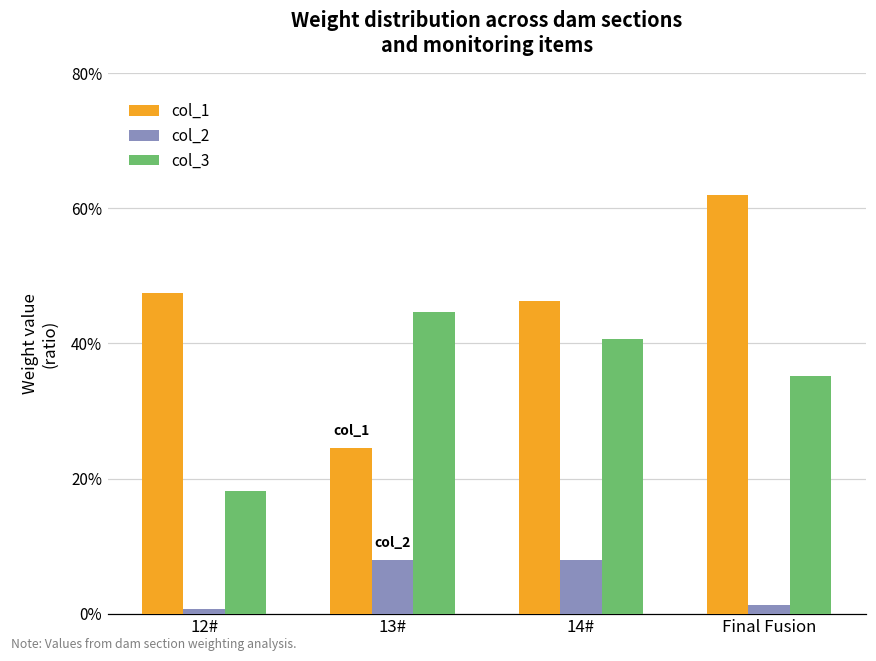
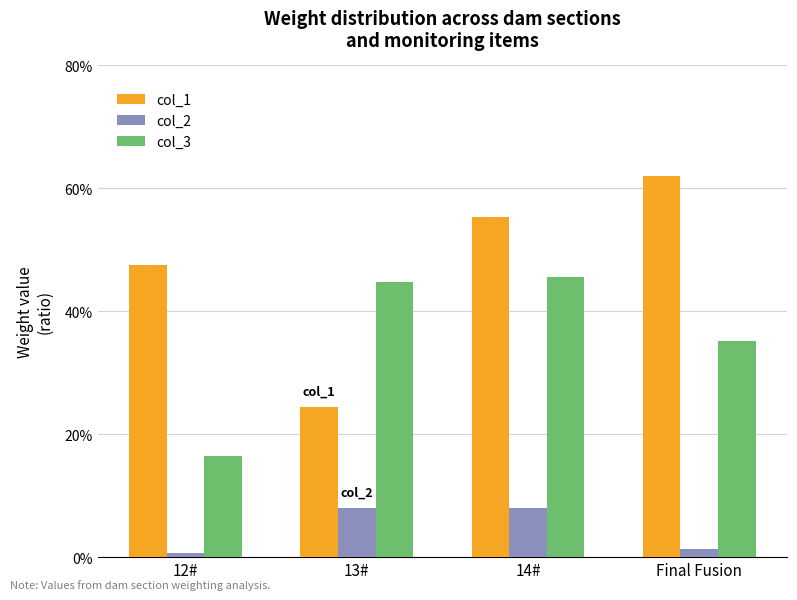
col_3, 12#: 18% -> 16%
col_1, 14#: 46% -> 55%
col_3, 14#: 41% -> 46%
